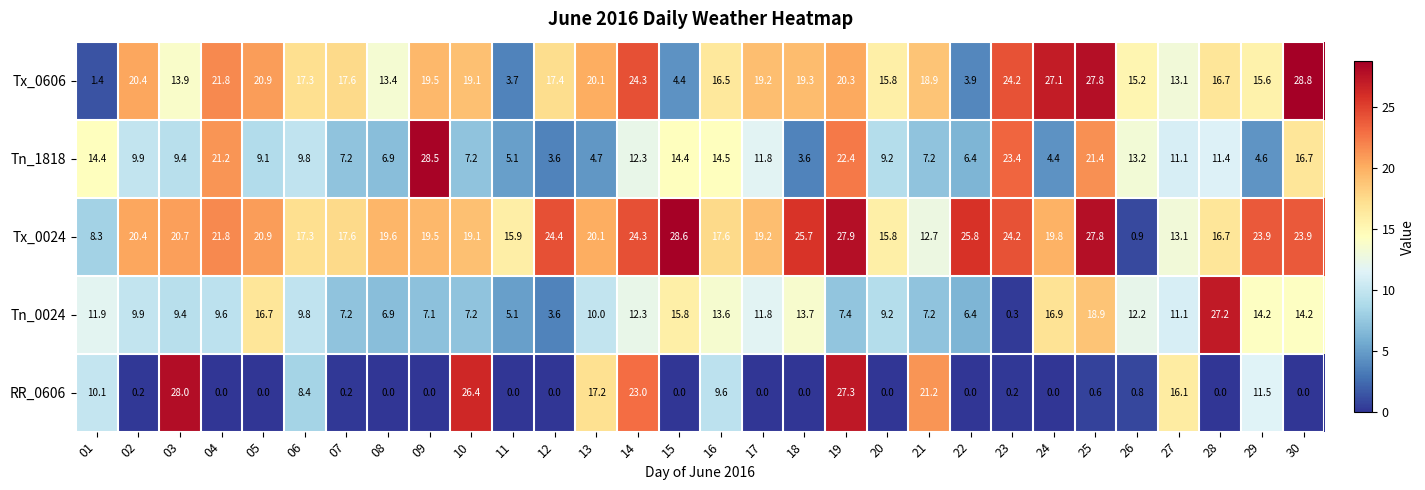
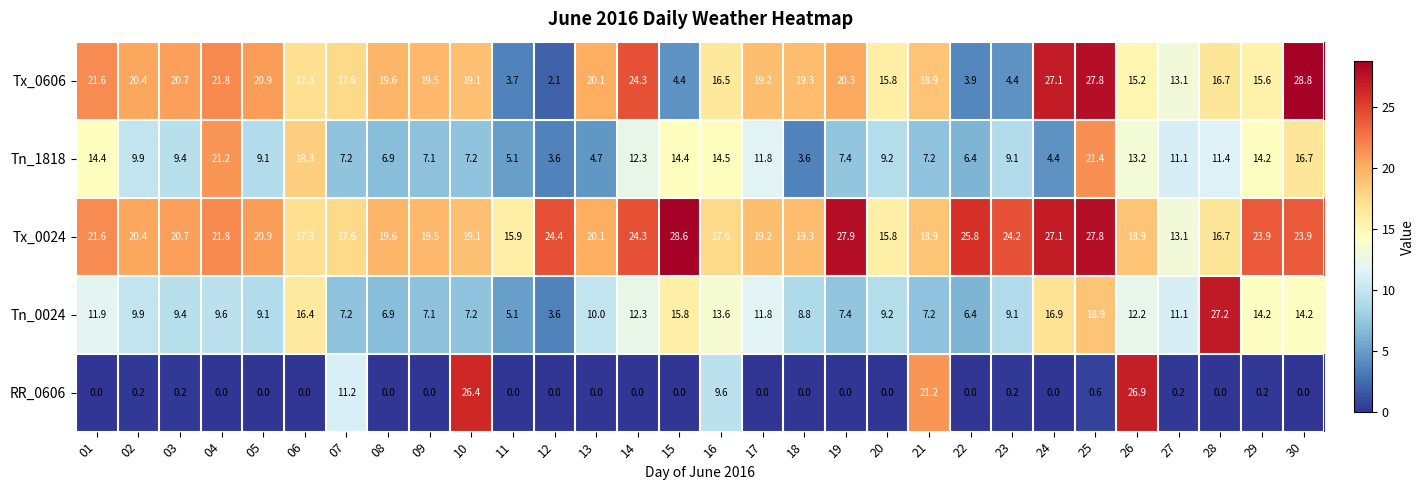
Tx_0606, 01: 1.4 -> 21.6
Tx_0606, 03: 13.9 -> 20.7
Tx_0606, 08: 13.4 -> 19.6
Tx_0606, 12: 17.4 -> 2.1
Tx_0606, 23: 24.2 -> 4.4
Tn_1818, 06: 9.8 -> 18.3
Tn_1818, 09: 28.5 -> 7.1
Tn_1818, 19: 22.4 -> 7.4
Tn_1818, 23: 23.4 -> 9.1
Tn_1818, 29: 4.6 -> 14.2
Tx_0024, 01: 8.3 -> 21.6
Tx_0024, 18: 25.7 -> 19.3
Tx_0024, 21: 12.7 -> 18.9
Tx_0024, 24: 19.8 -> 27.1
Tx_0024, 26: 0.9 -> 18.9
Tn_0024, 05: 16.7 -> 9.1
Tn_0024, 06: 9.8 -> 16.4
Tn_0024, 18: 13.7 -> 8.8
Tn_0024, 23: 0.3 -> 9.1
RR_0606, 01: 10.1 -> 0.0
RR_0606, 03: 28.0 -> 0.2
RR_0606, 06: 8.4 -> 0.0
RR_0606, 07: 0.2 -> 11.2
RR_0606, 13: 17.2 -> 0.0
RR_0606, 14: 23.0 -> 0.0
RR_0606, 19: 27.3 -> 0.0
RR_0606, 26: 0.8 -> 26.9
RR_0606, 27: 16.1 -> 0.2
RR_0606, 29: 11.5 -> 0.2
